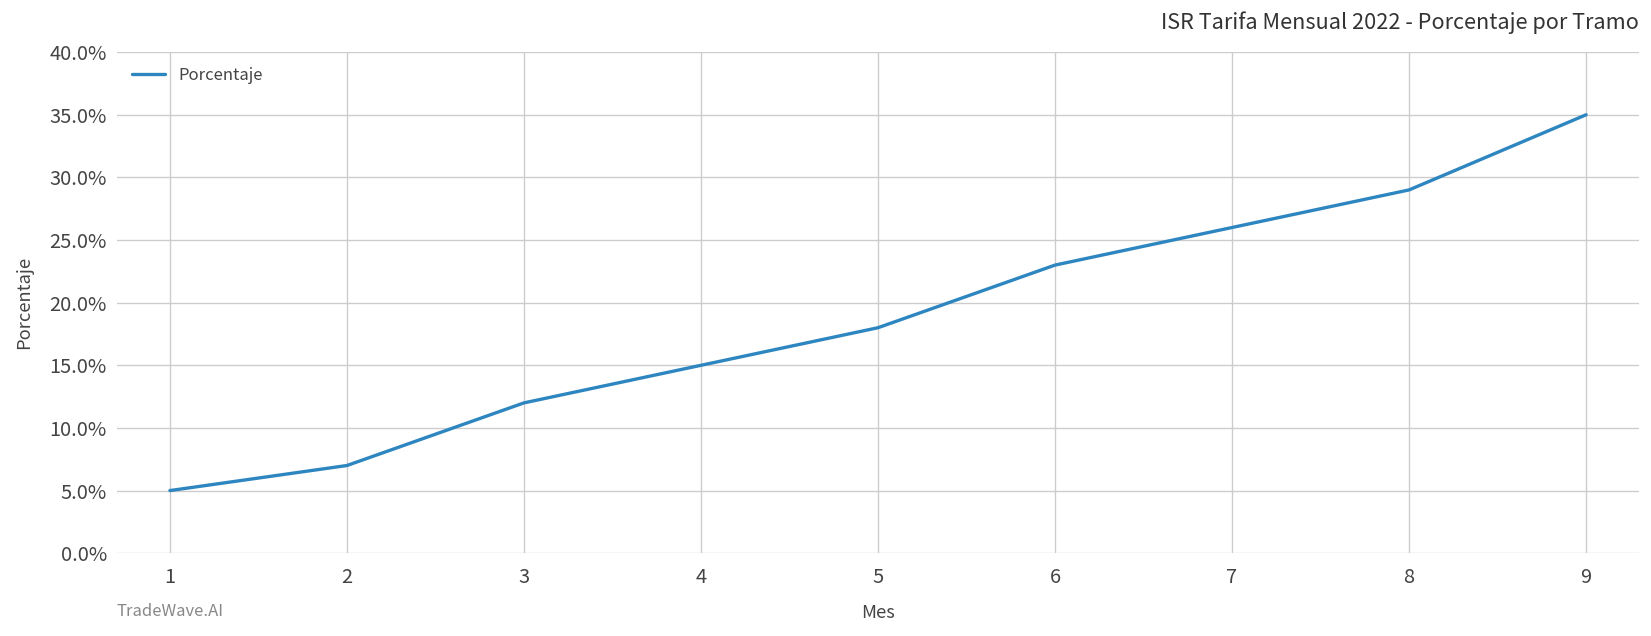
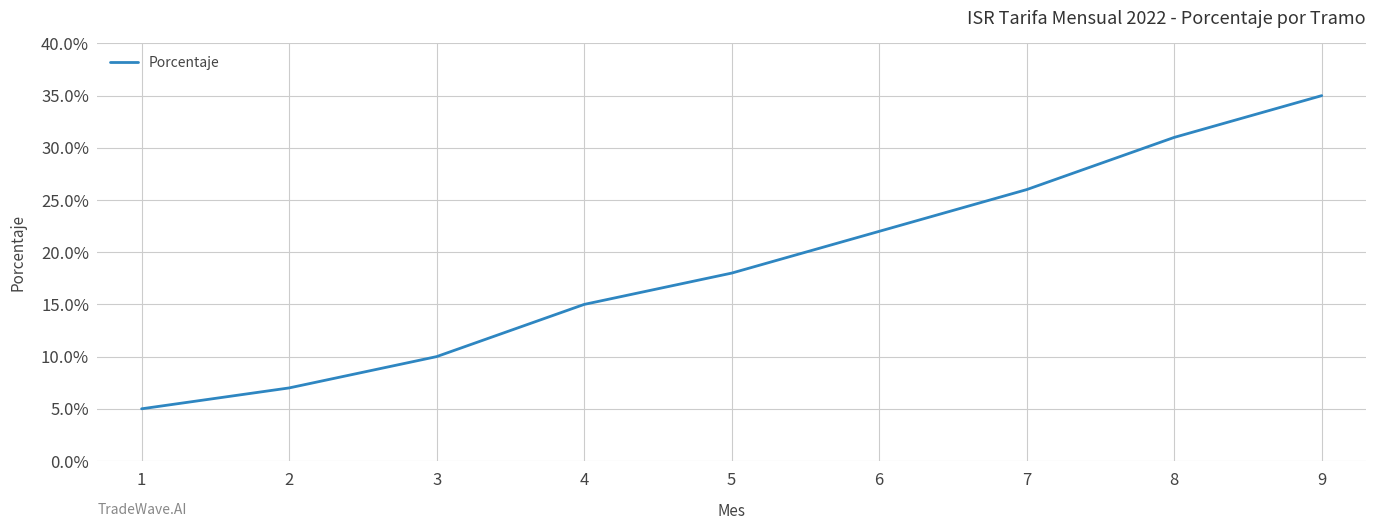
3: 12% -> 10%
6: 23% -> 22%
8: 29% -> 31%
